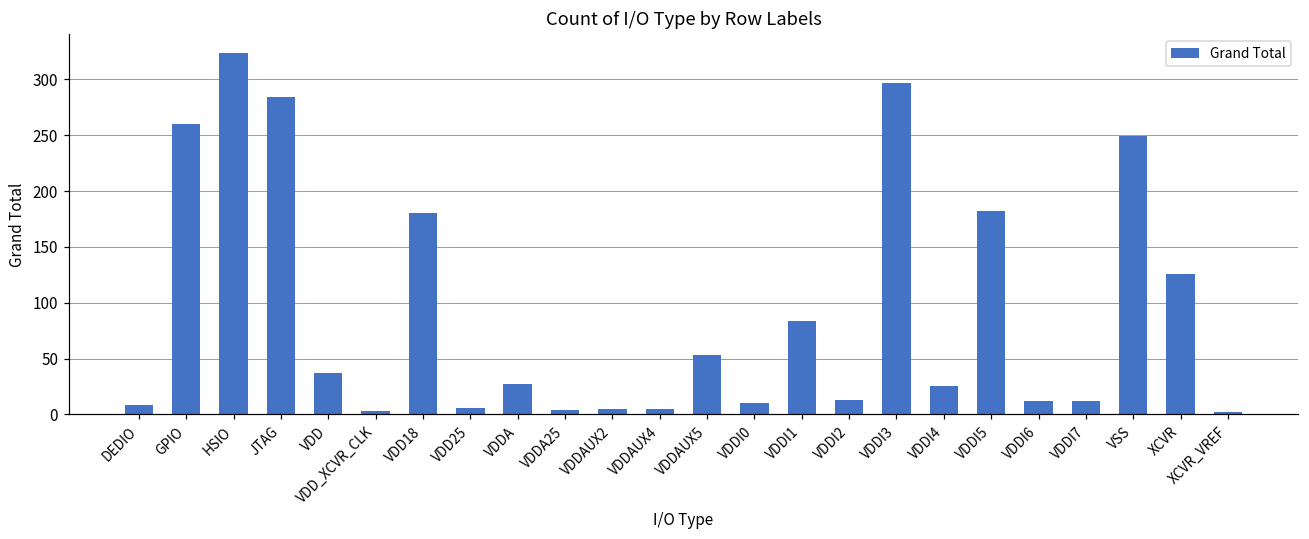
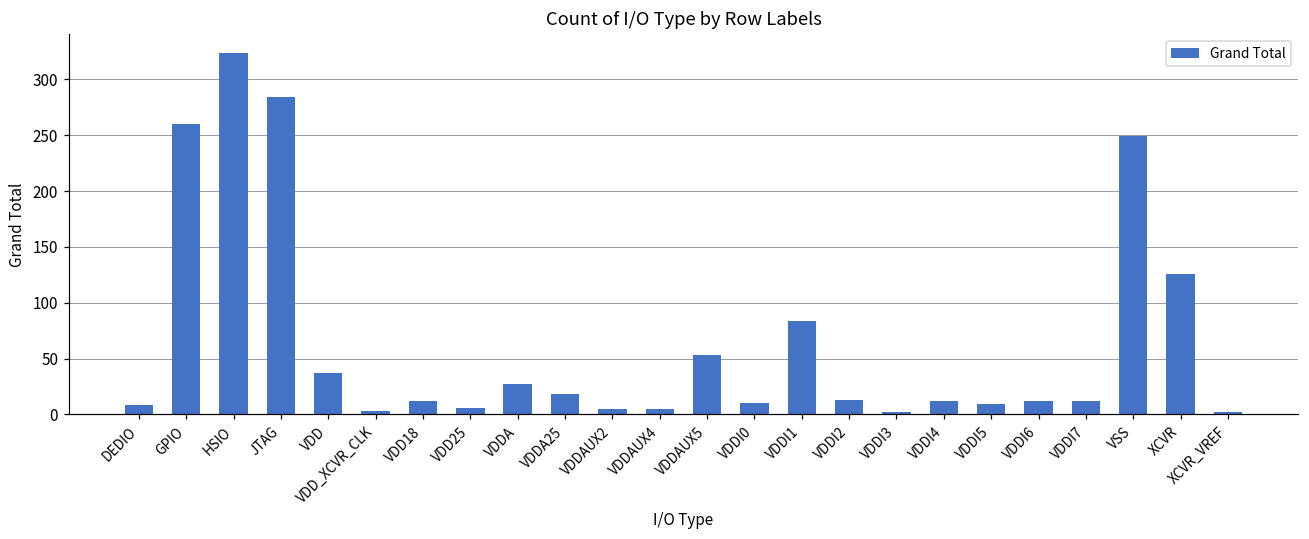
VDD18: 180 -> 12
VDDA25: 4 -> 18
VDDI3: 297 -> 2
VDDI4: 25 -> 12
VDDI5: 182 -> 9
